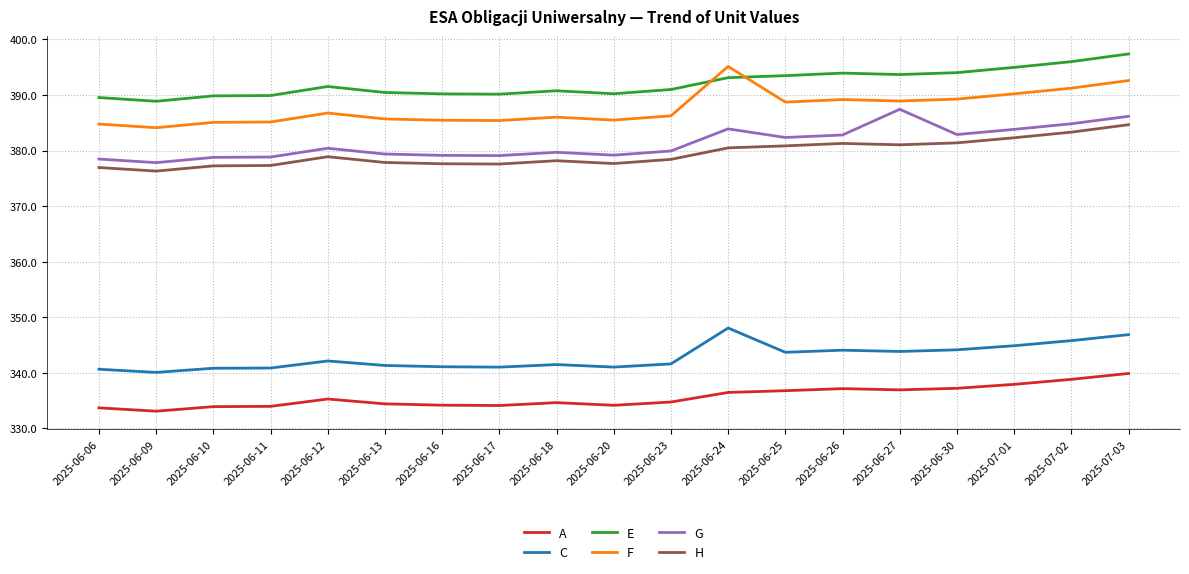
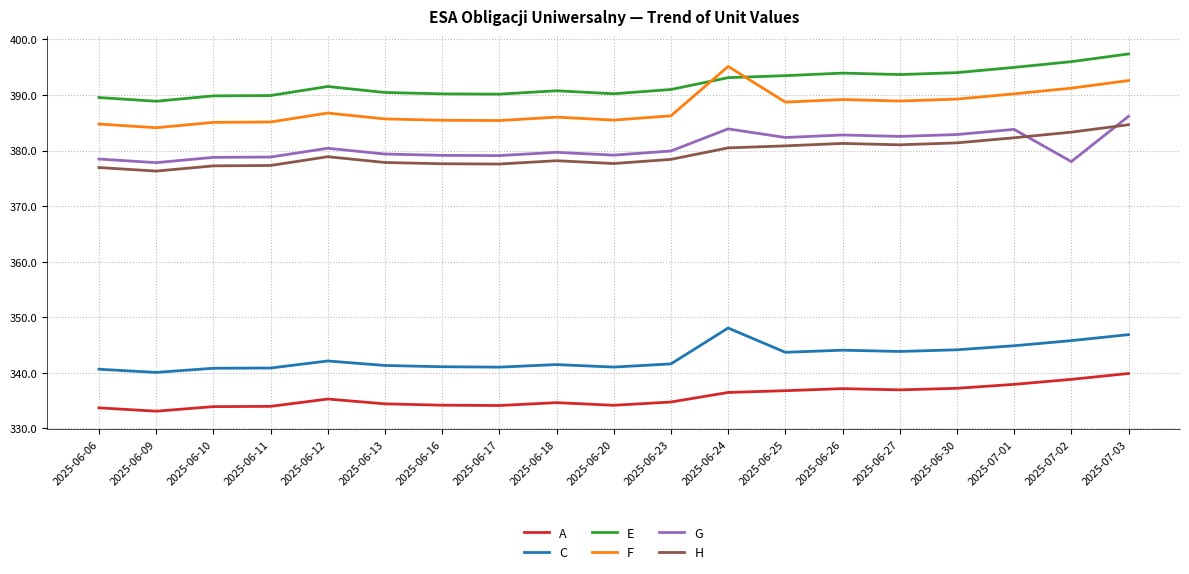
G, 2025-06-27: 387 -> 383
G, 2025-07-02: 385 -> 378
